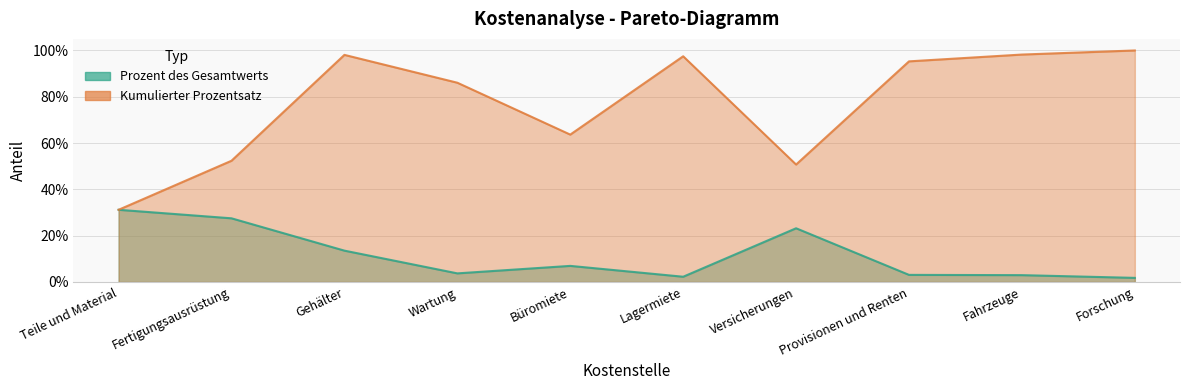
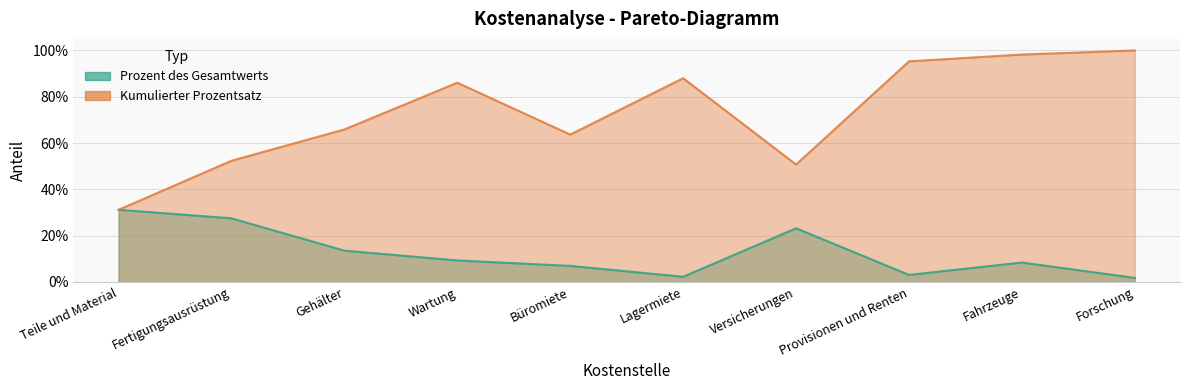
Kumulierter Prozentsatz, Gehälter: 98% -> 66%
Prozent des Gesamtwerts, Wartung: 4% -> 9%
Kumulierter Prozentsatz, Lagermiete: 97% -> 88%
Prozent des Gesamtwerts, Fahrzeuge: 3% -> 8%
